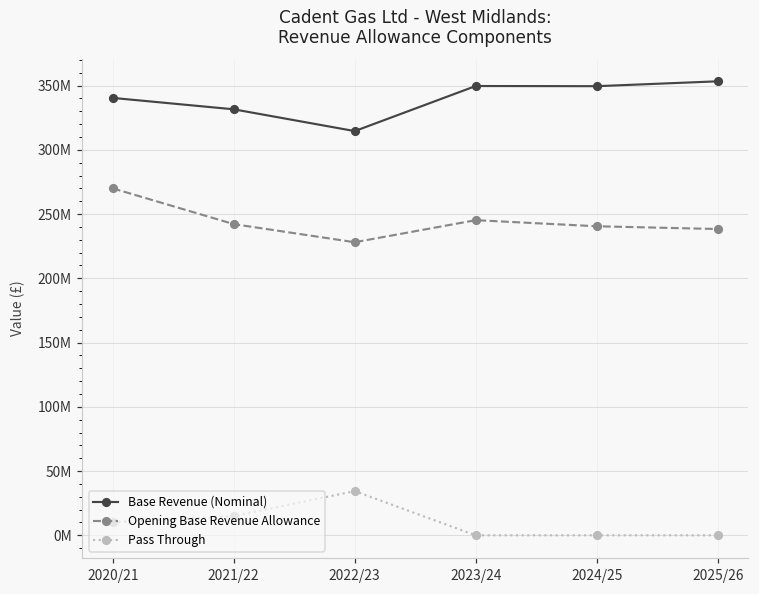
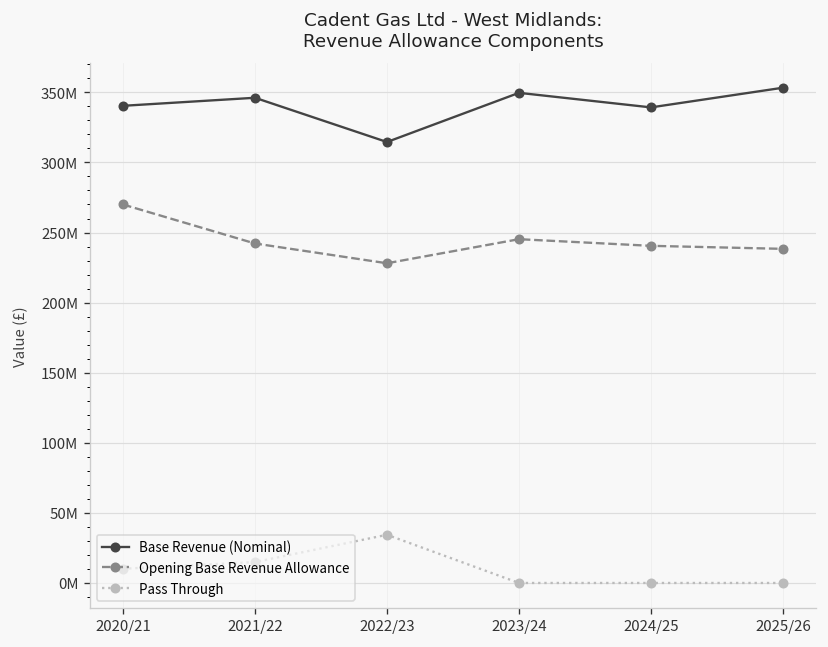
Base Revenue (Nominal), 2021/22: 332000000 -> 346000000
Base Revenue (Nominal), 2024/25: 350000000 -> 339000000
